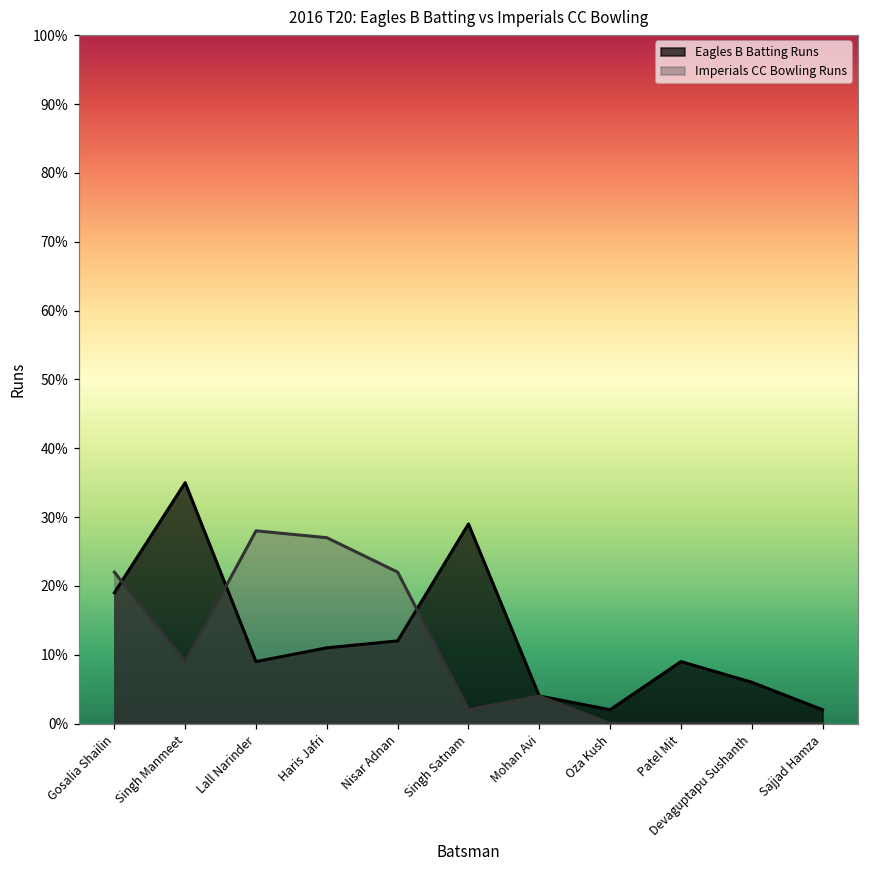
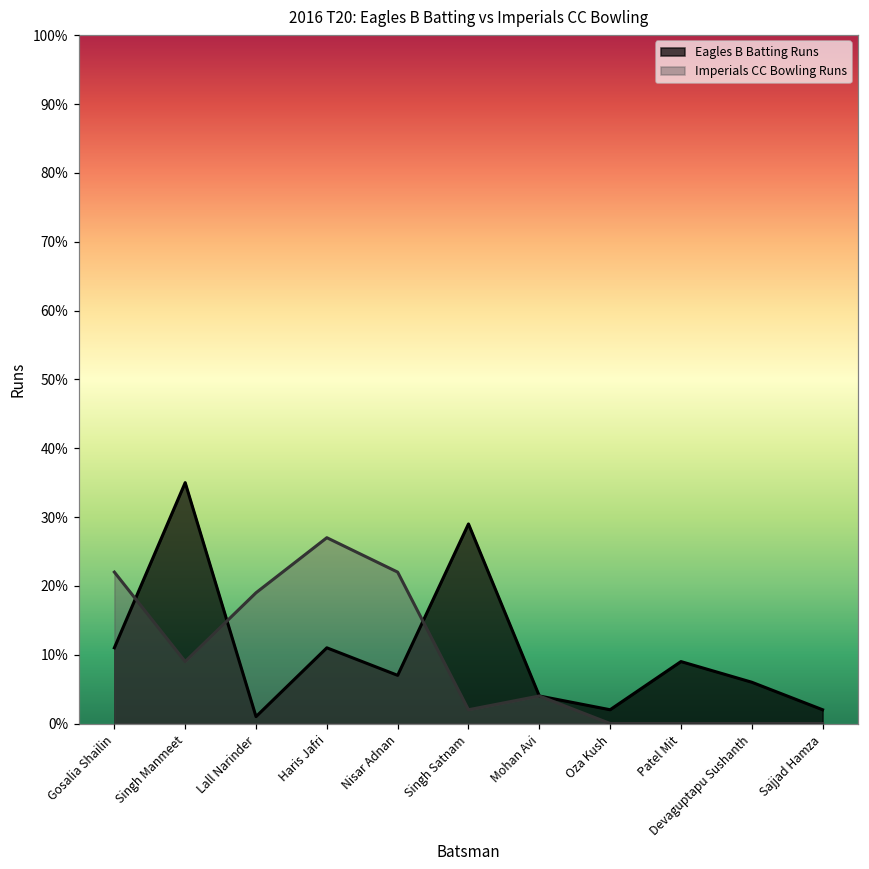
Eagles B Batting Runs, Gosalia Shailin: 19% -> 11%
Eagles B Batting Runs, Lall Narinder: 9% -> 1%
Imperials CC Bowling Runs, Lall Narinder: 28% -> 19%
Eagles B Batting Runs, Nisar Adnan: 12% -> 7%
